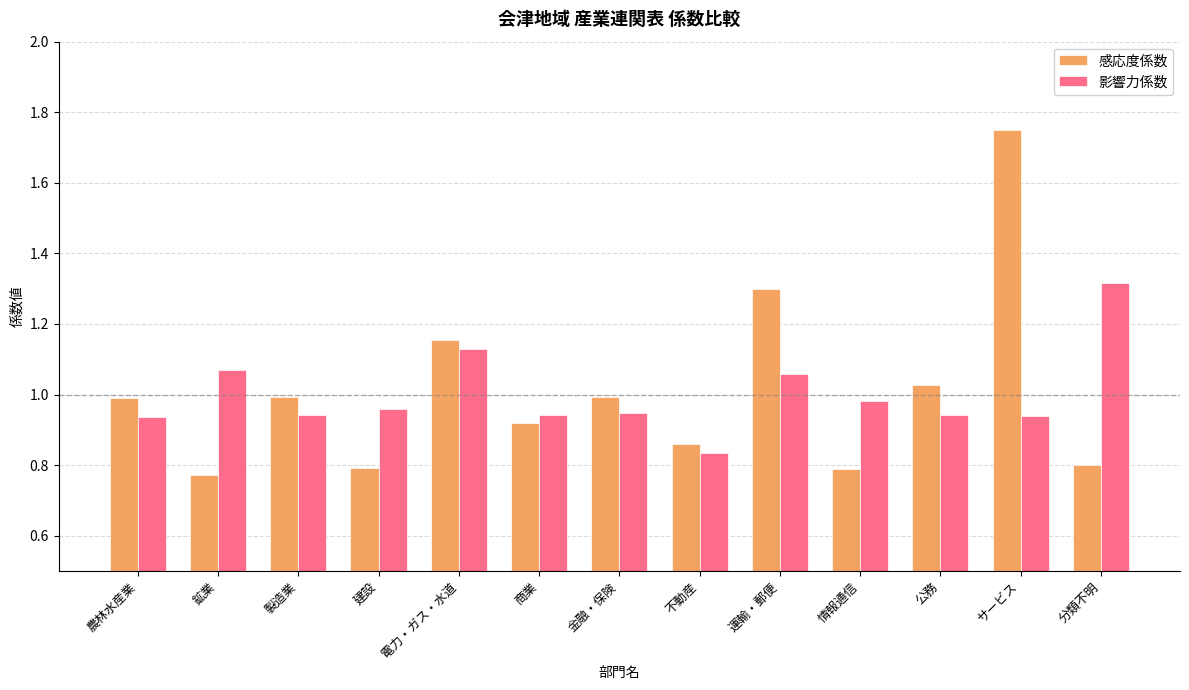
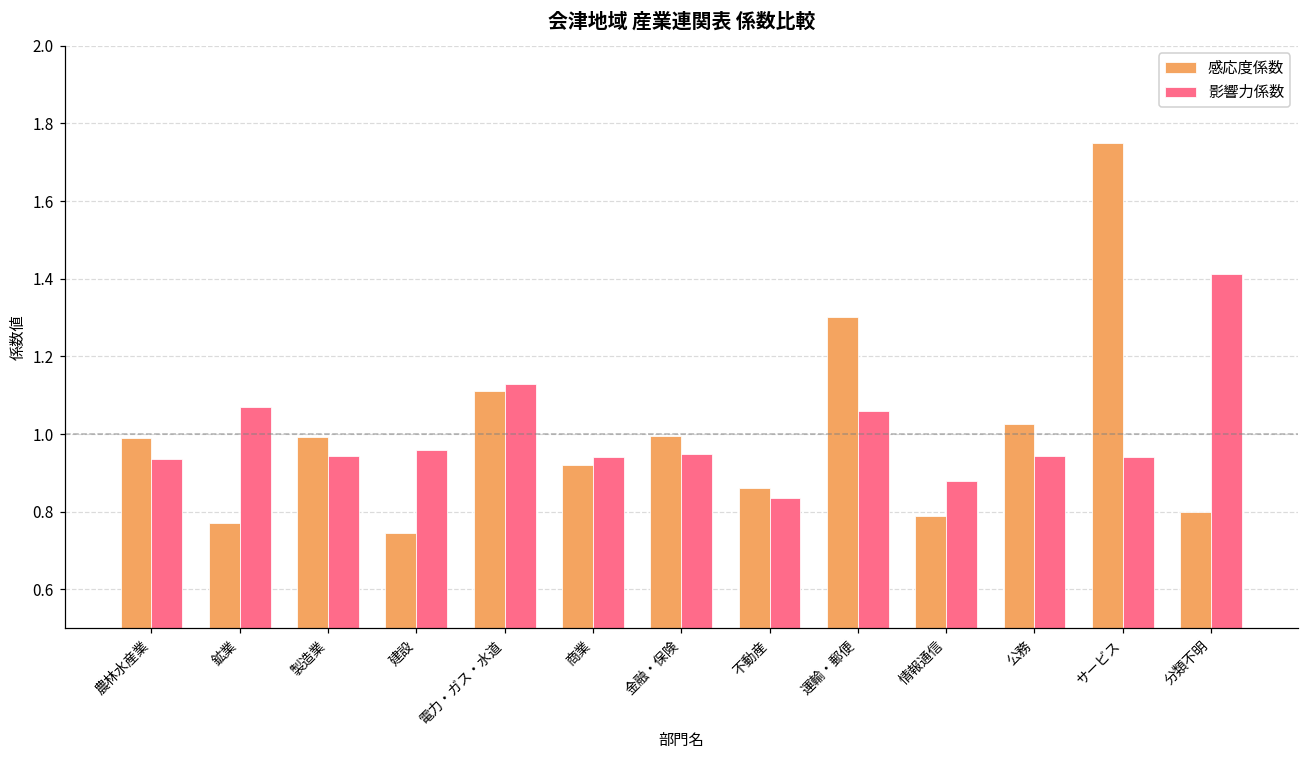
感応度係数, 建設: 0.79 -> 0.75
感応度係数, 電力・ガス・水道: 1.16 -> 1.11
影響力係数, 情報通信: 0.98 -> 0.88
影響力係数, 分類不明: 1.32 -> 1.41
